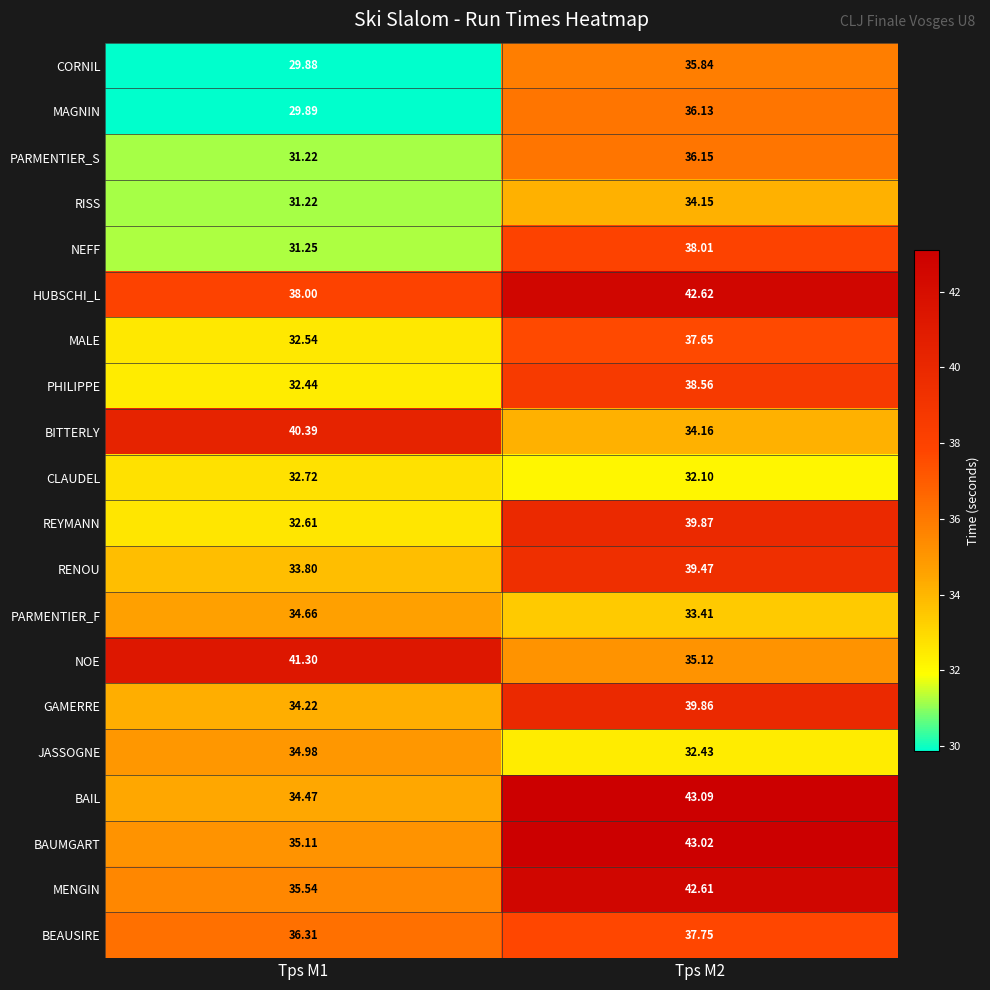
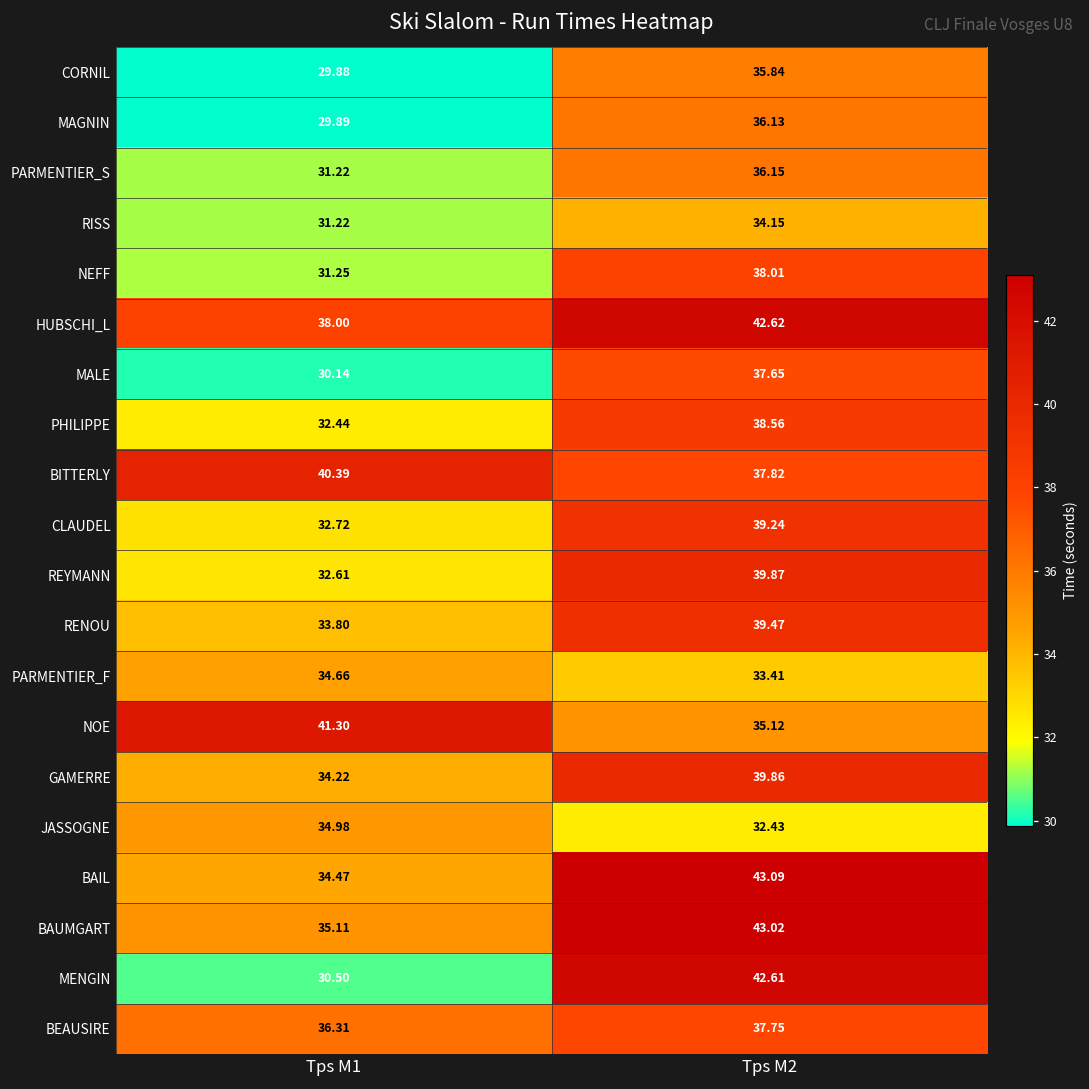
MALE, Tps M1: 32.54 -> 30.14
BITTERLY, Tps M2: 34.16 -> 37.82
CLAUDEL, Tps M2: 32.10 -> 39.24
MENGIN, Tps M1: 35.54 -> 30.50
